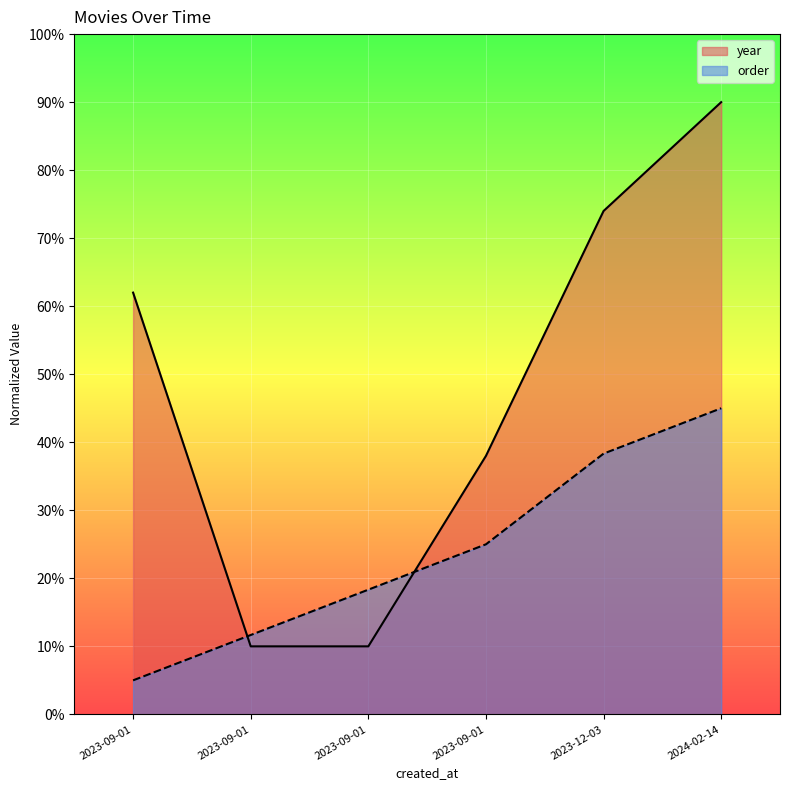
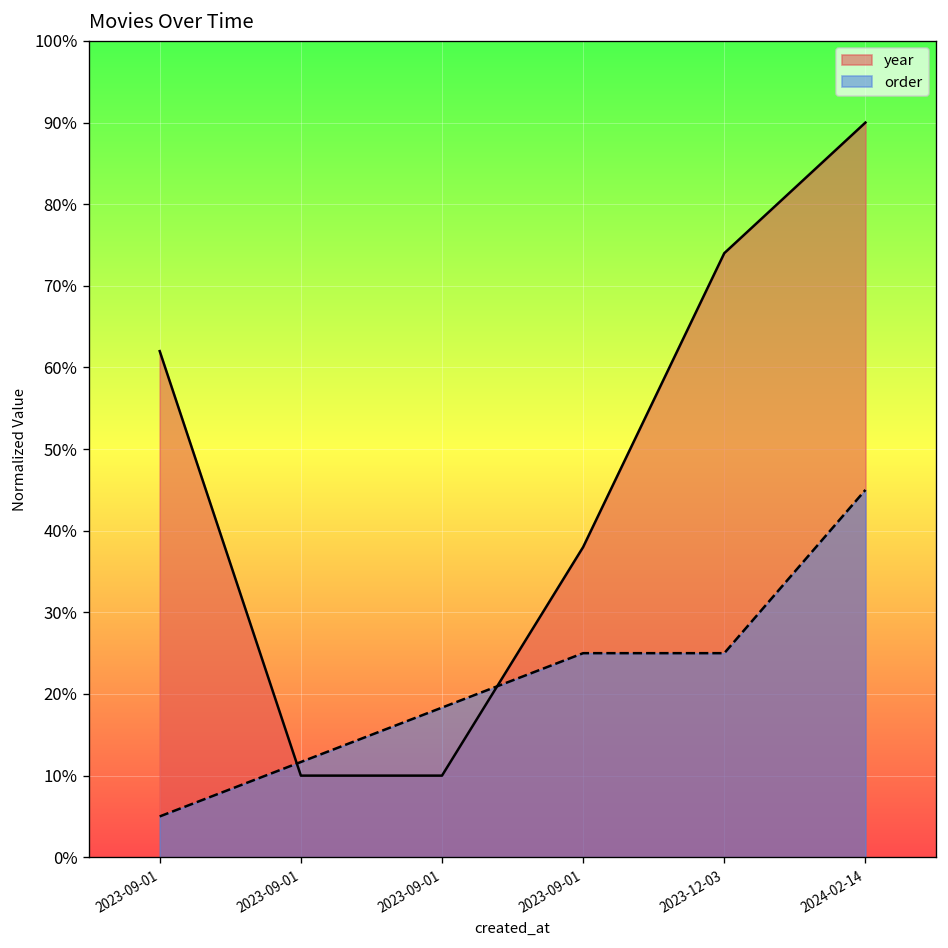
order, 2023-12-03: 38% -> 25%
